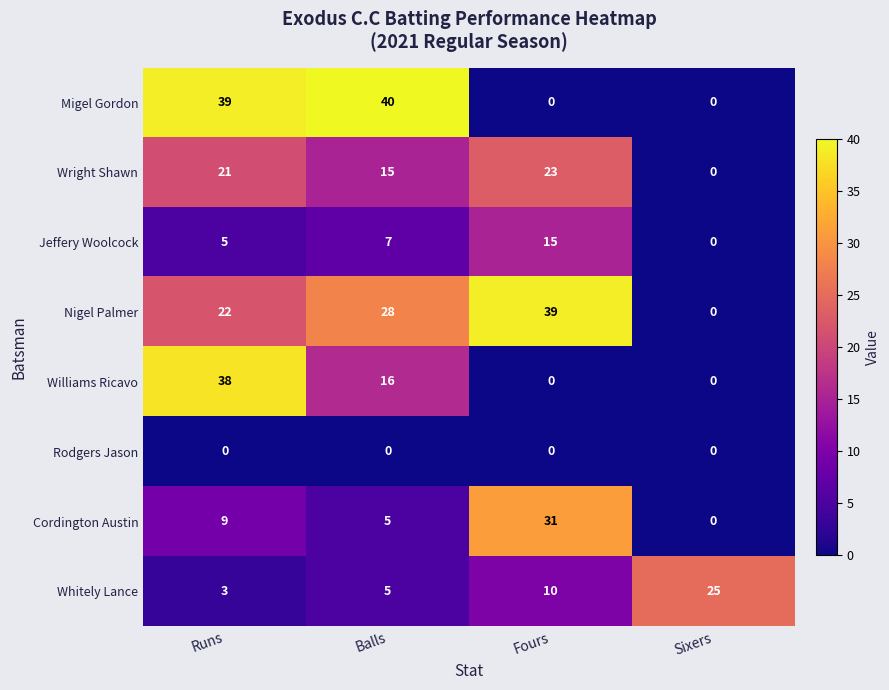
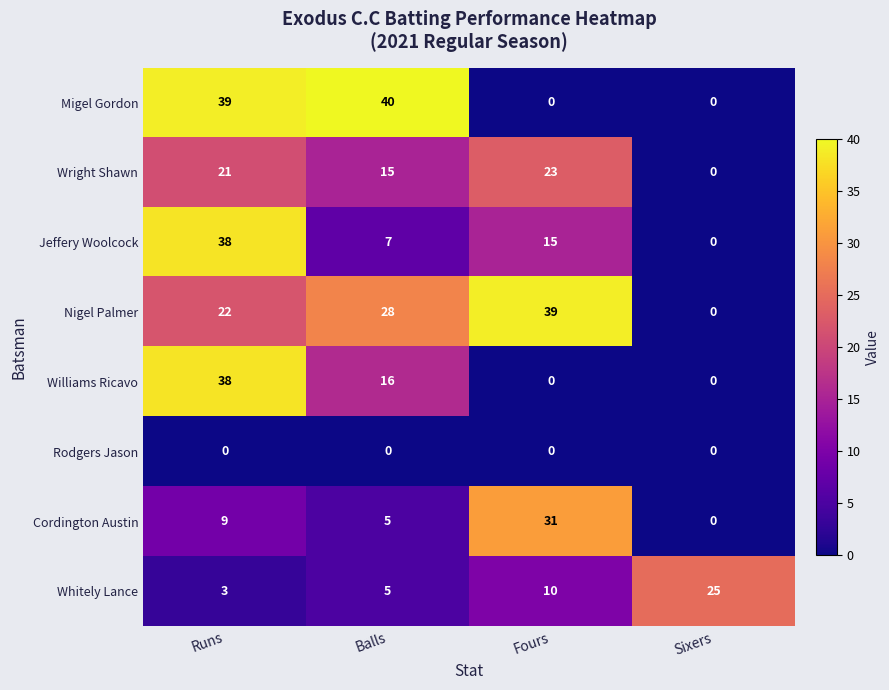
Jeffery Woolcock, Runs: 5 -> 38
